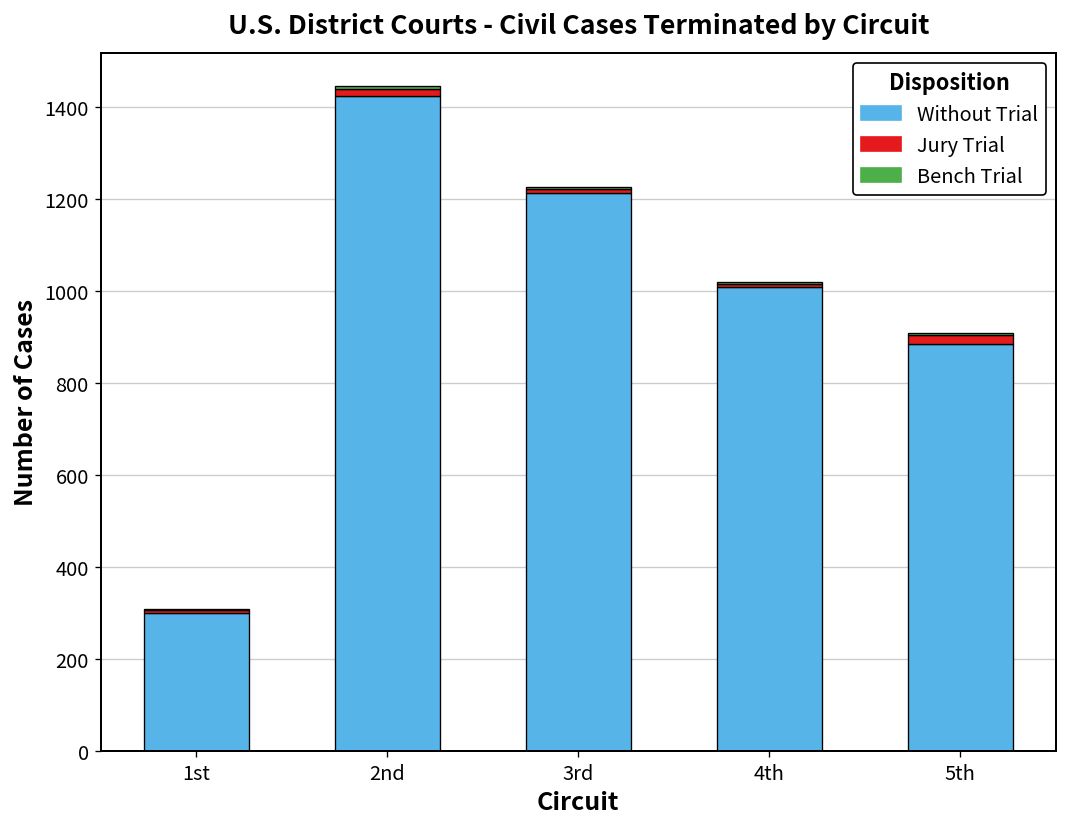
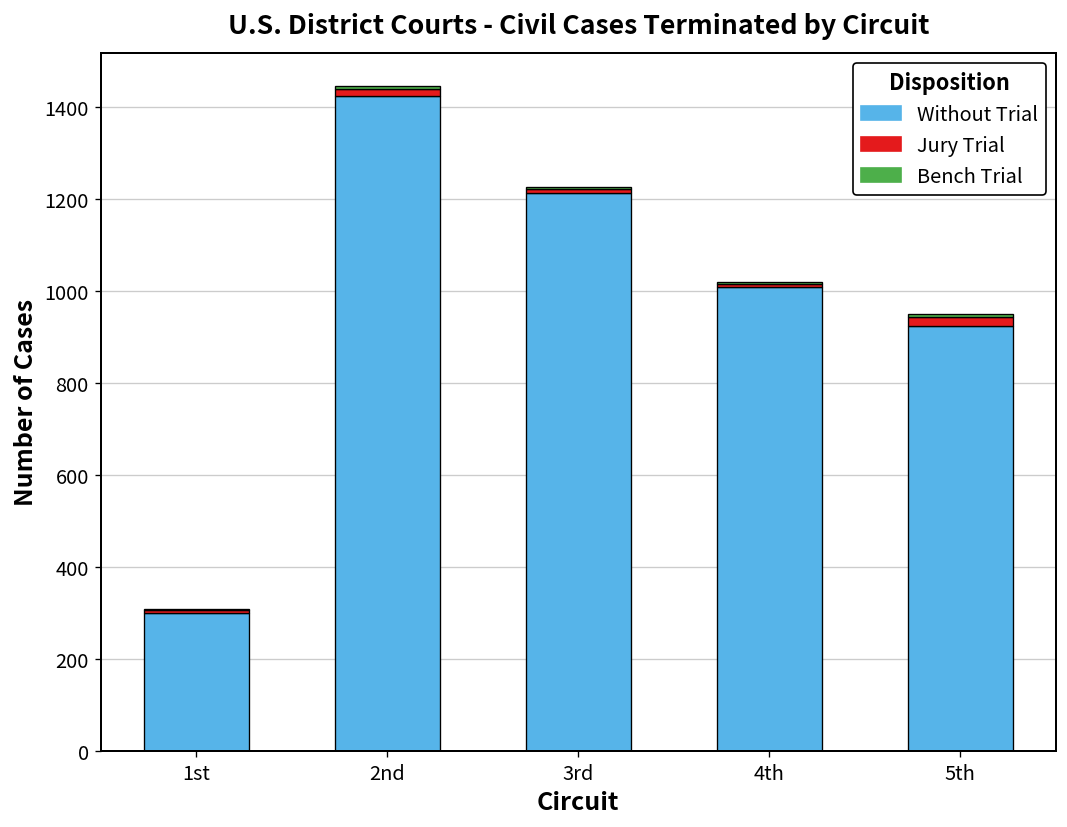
Without Trial, 5th: 890 -> 930
